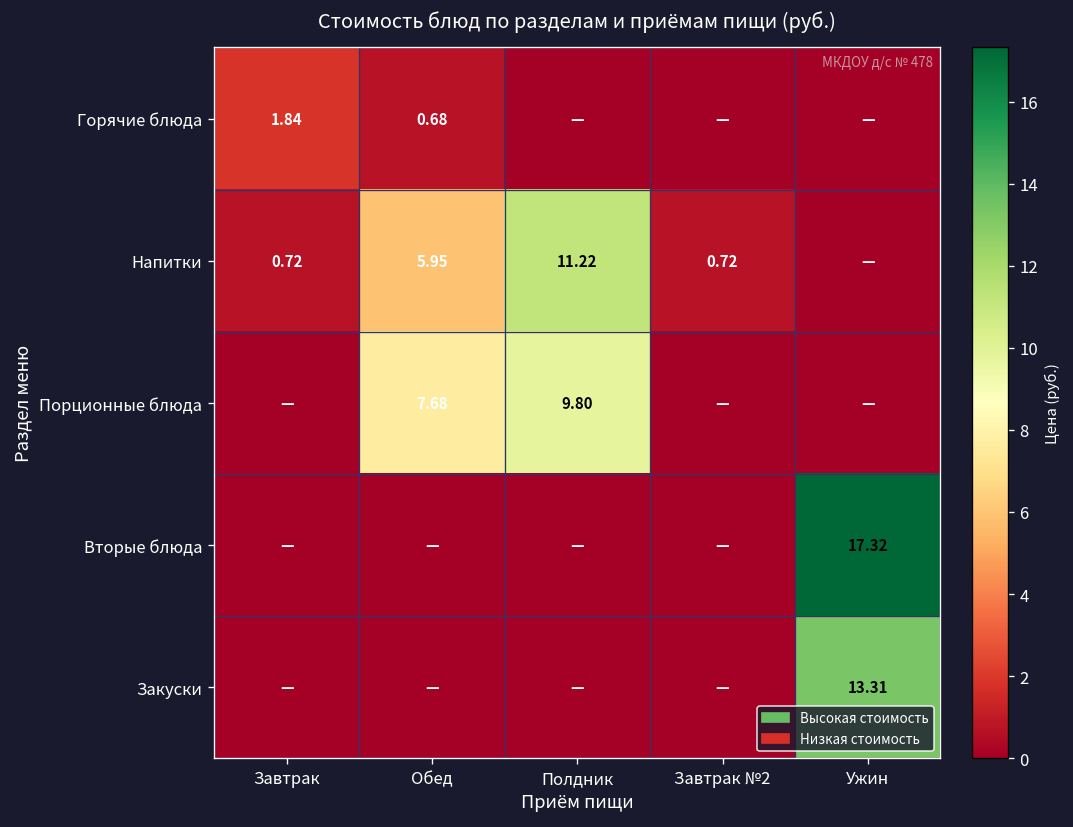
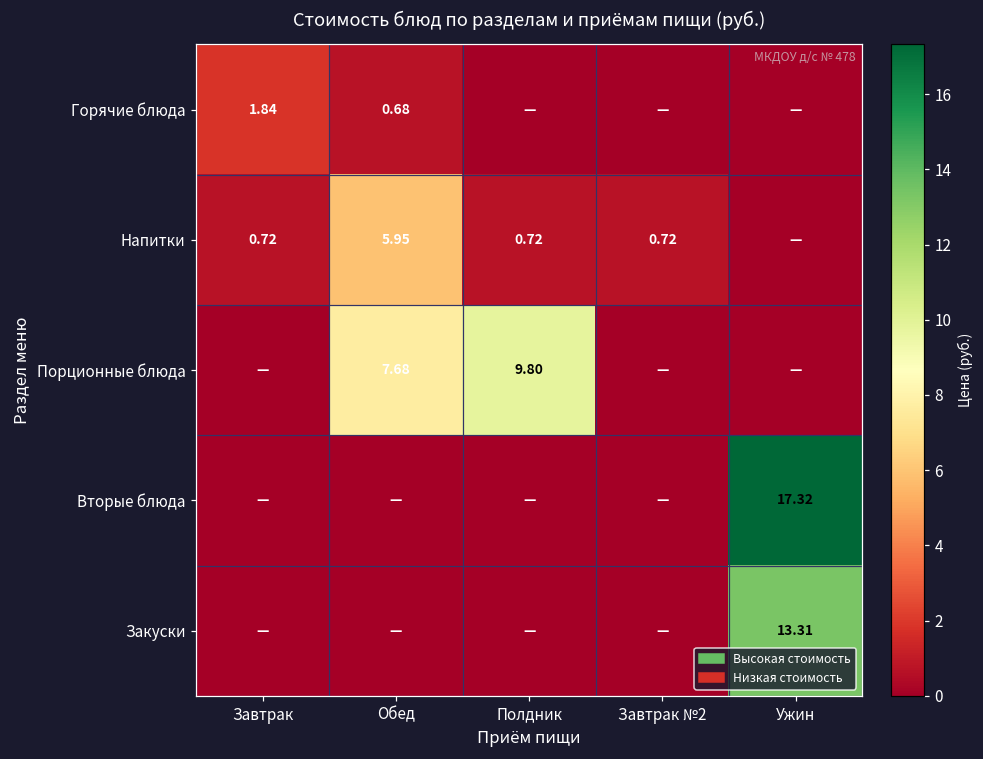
Напитки, Полдник: 11.22 -> 0.72
